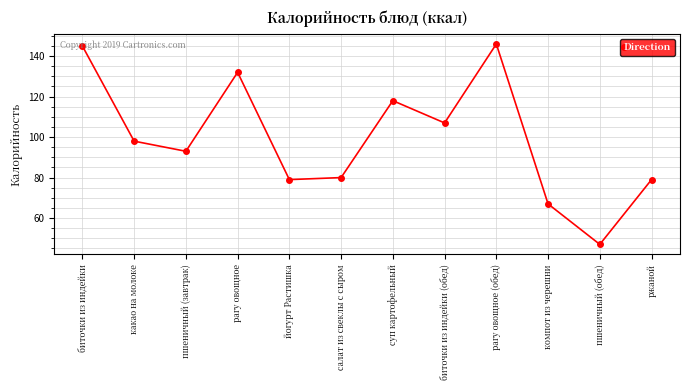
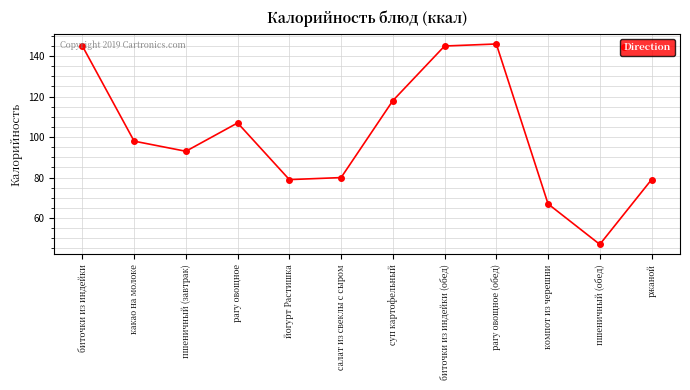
рагу овощное: 132 -> 107
биточки из индейки (обед): 107 -> 145
